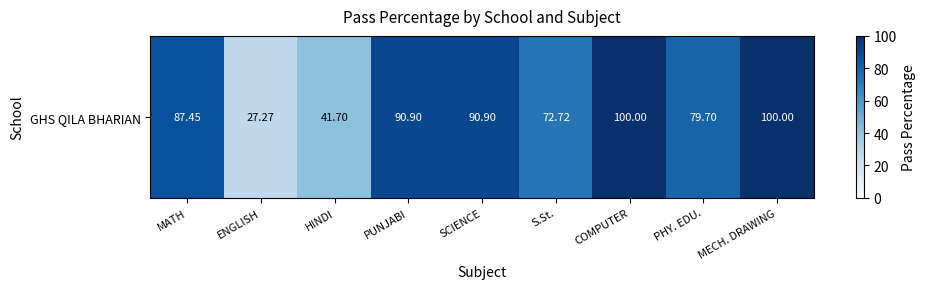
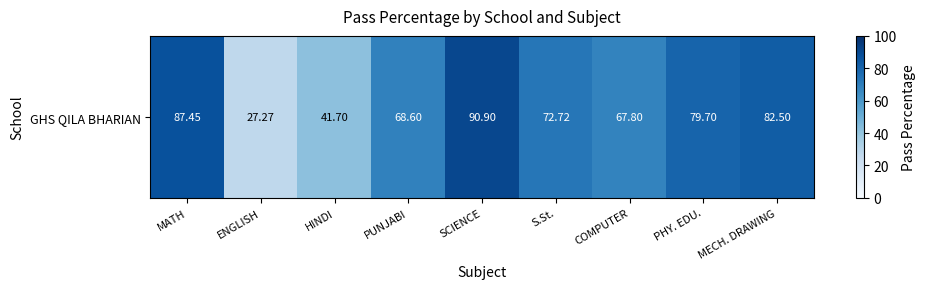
GHS QILA BHARIAN, PUNJABI: 90.90 -> 68.60
GHS QILA BHARIAN, COMPUTER: 100.00 -> 67.80
GHS QILA BHARIAN, MECH. DRAWING: 100.00 -> 82.50
